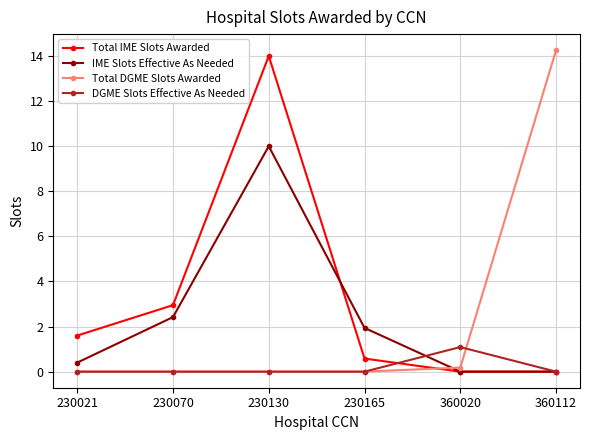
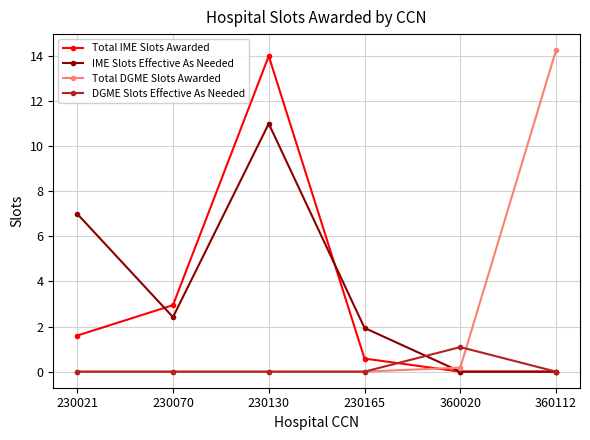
IME Slots Effective As Needed, 230021: 0.4 -> 7.0
IME Slots Effective As Needed, 230130: 10 -> 11
